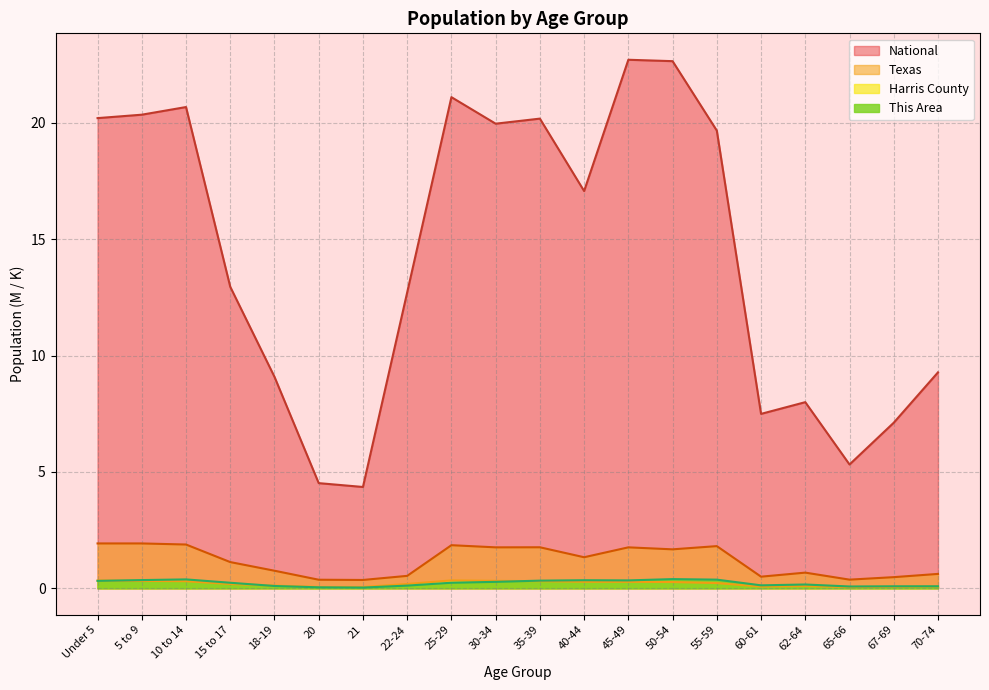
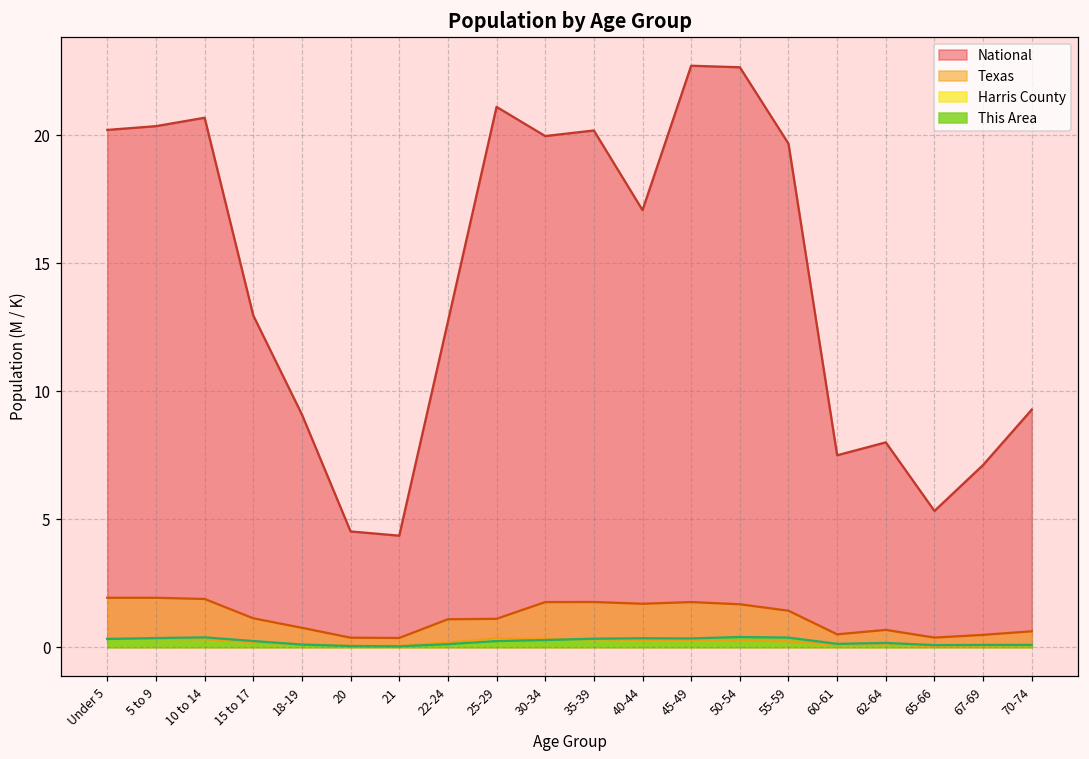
Texas, 22-24: 0.5 -> 1.1
Texas, 25-29: 1.9 -> 1.1
Texas, 40-44: 1.3 -> 1.7
Texas, 55-59: 1.8 -> 1.4
